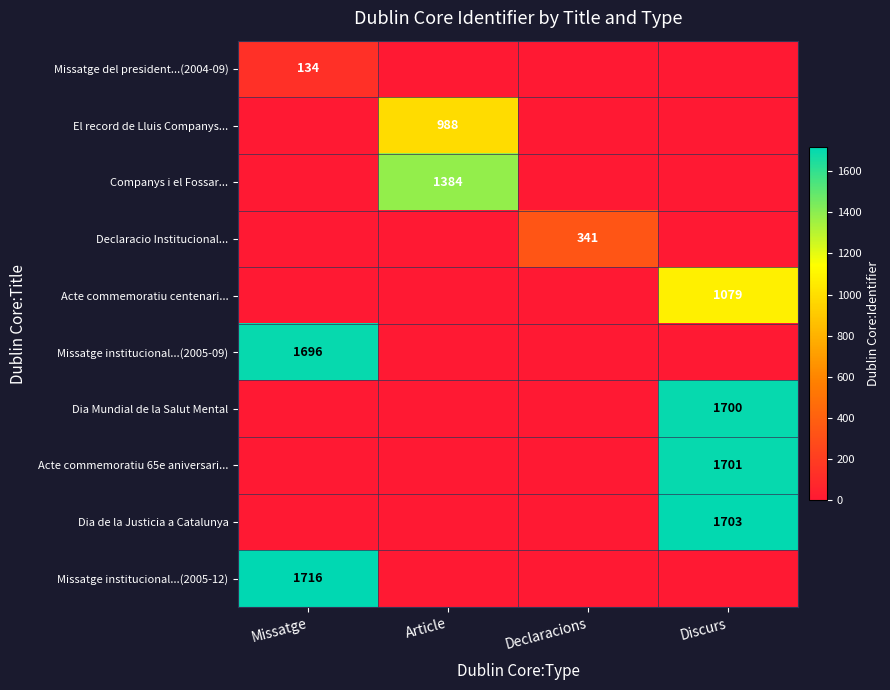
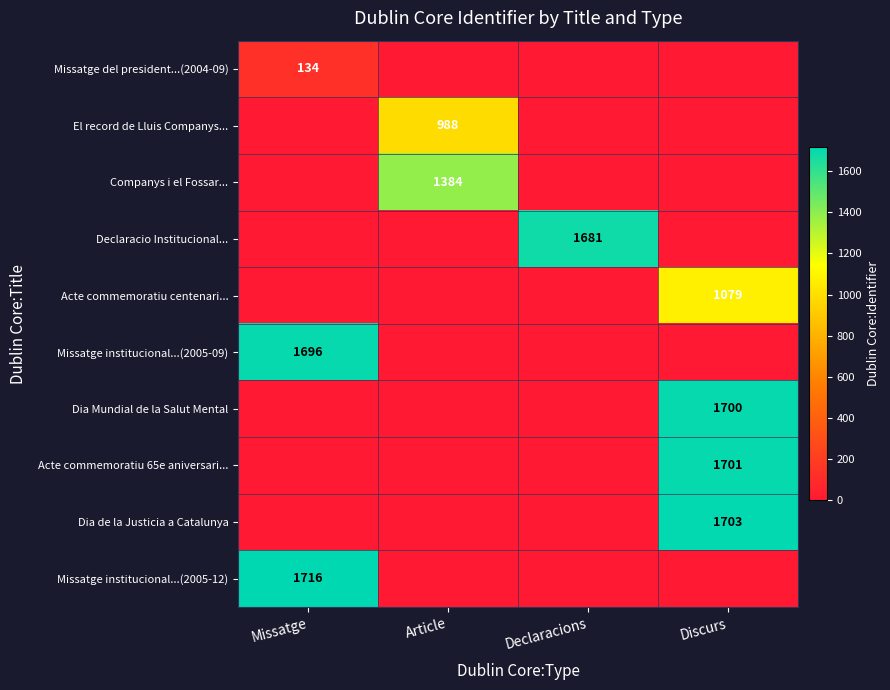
Declaracio Institucional..., Declaracions: 341 -> 1681
